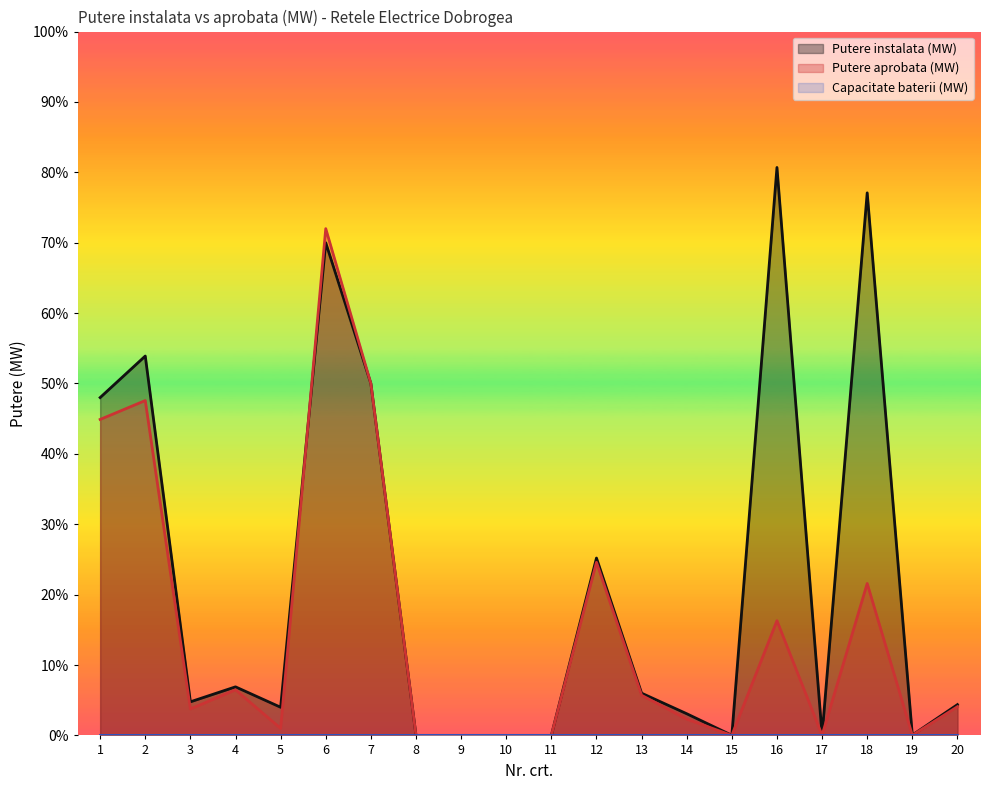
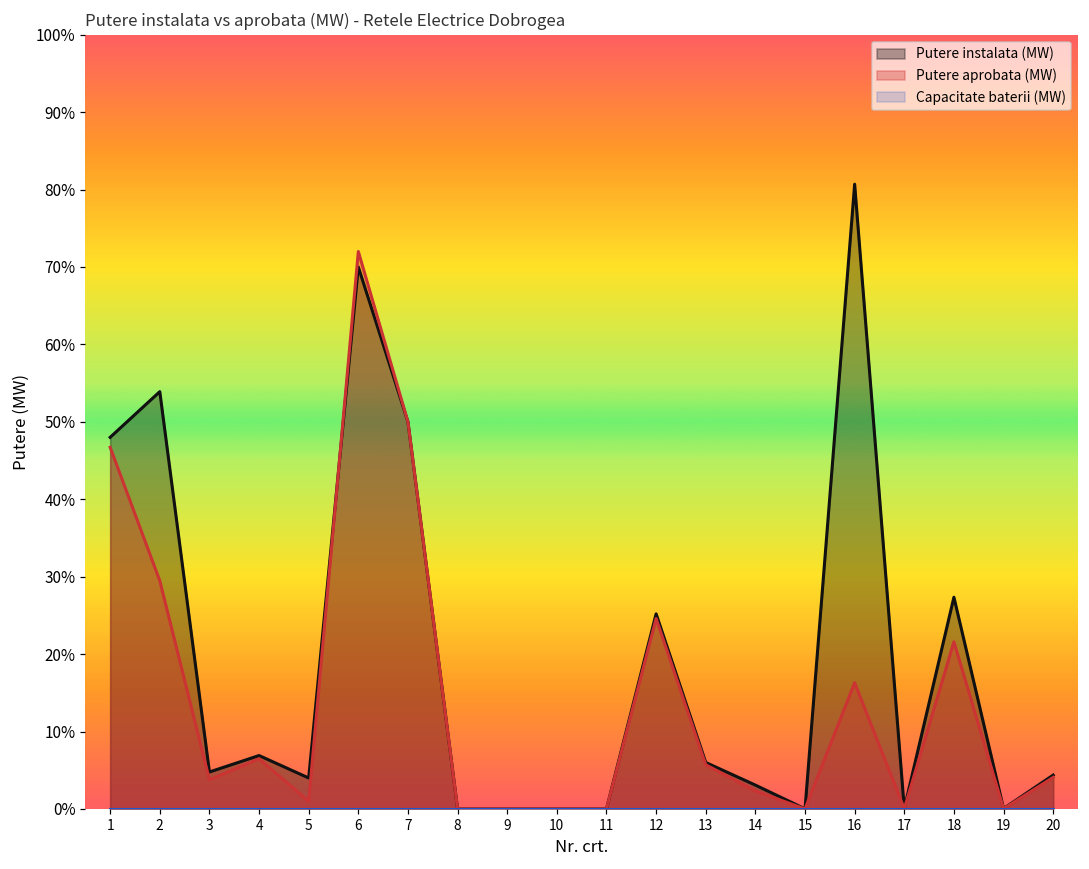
Putere aprobata (MW), 1: 45% -> 47%
Putere aprobata (MW), 2: 48% -> 29%
Putere instalata (MW), 18: 77% -> 27%
